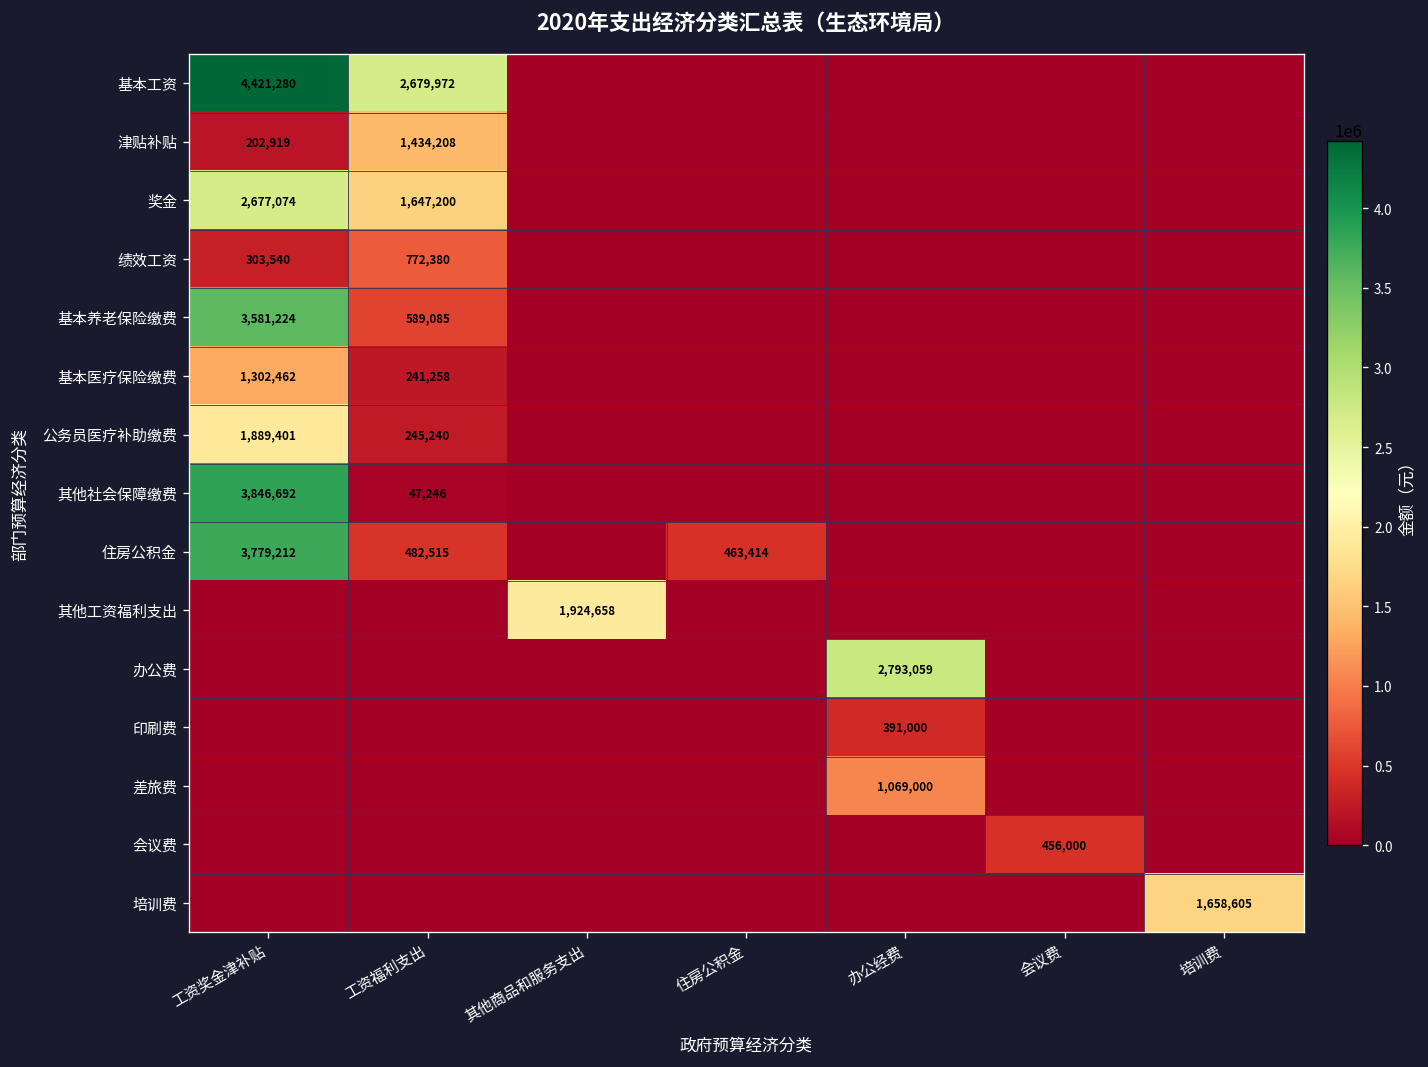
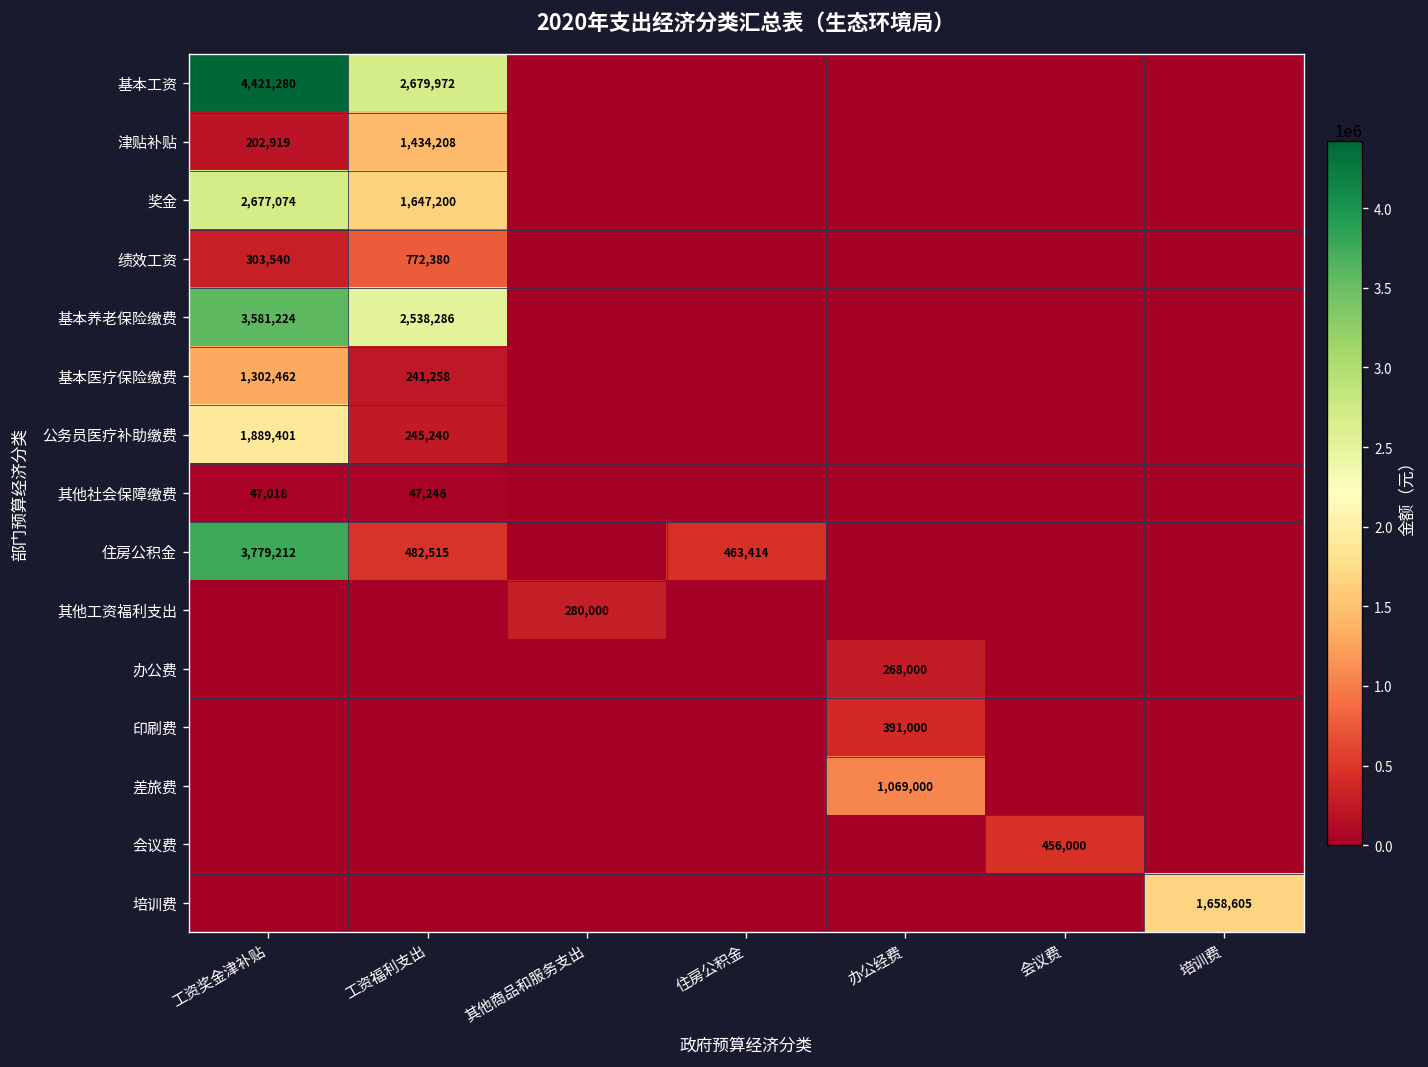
基本养老保险缴费, 工资福利支出: 589,085 -> 2,538,286
其他社会保障缴费, 工资奖金津补贴: 3,846,692 -> 47,018
其他工资福利支出, 其他商品和服务支出: 1,924,658 -> 280,000
办公费, 办公经费: 2,793,059 -> 268,000
